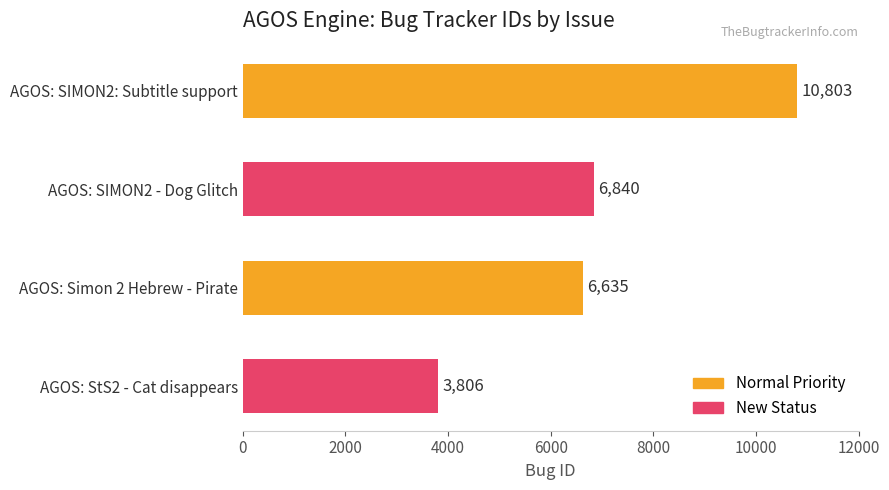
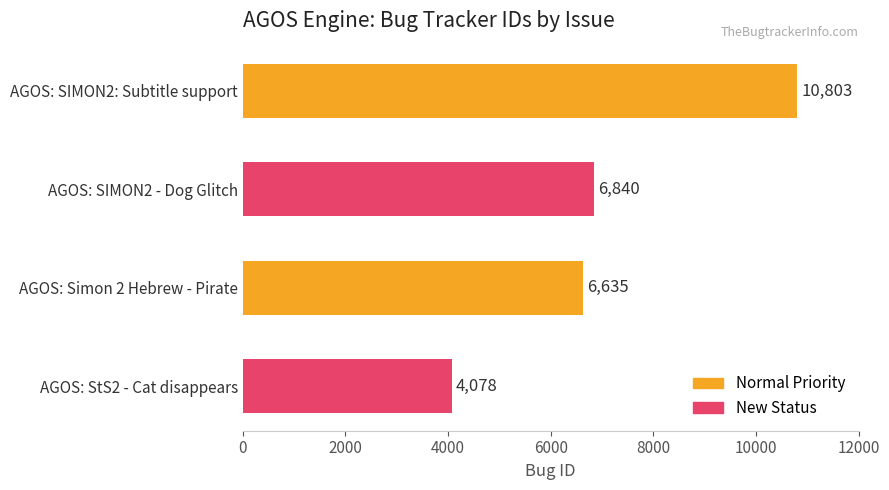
AGOS: StS2 - Cat disappears: 3,806 -> 4,078
